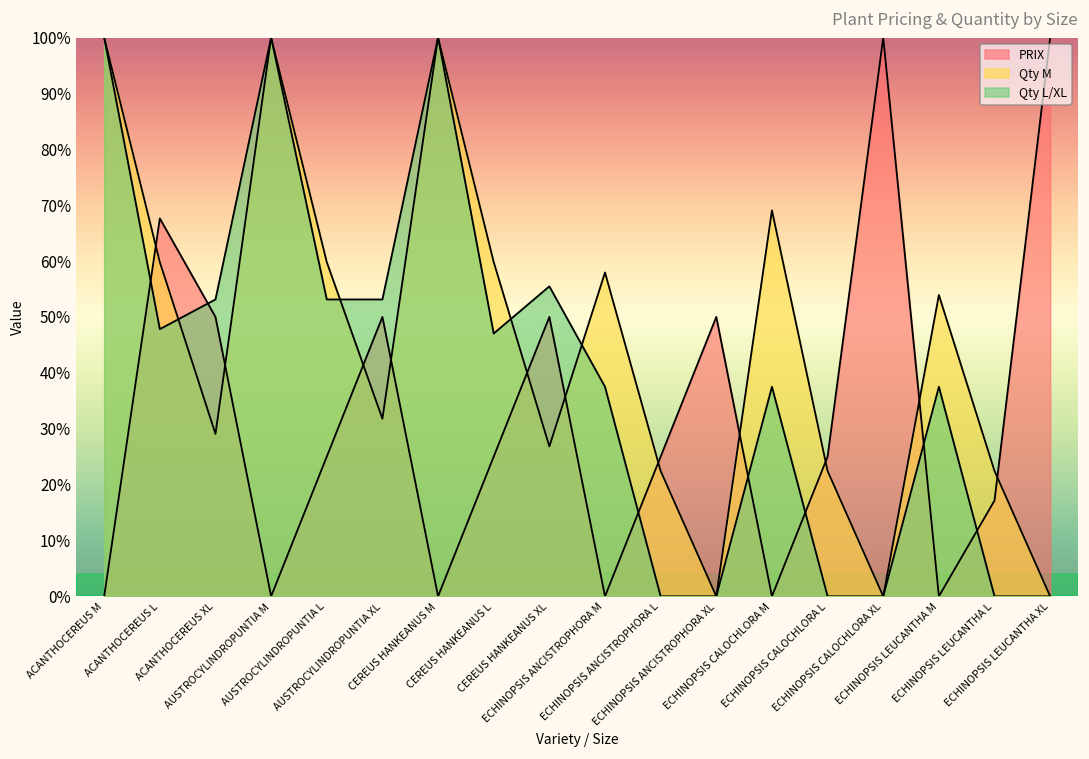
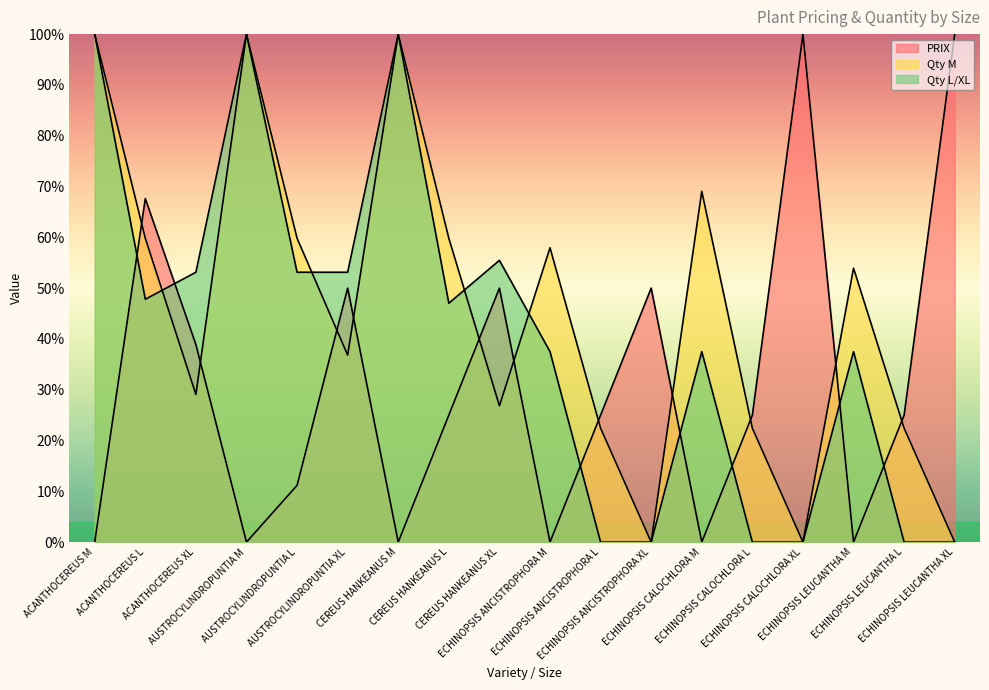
PRIX, ACANTHOCEREUS XL: 50% -> 39%
PRIX, AUSTROCYLINDROPUNTIA L: 25% -> 11%
Qty M, AUSTROCYLINDROPUNTIA XL: 32% -> 37%
PRIX, ECHINOPSIS LEUCANTHA L: 17% -> 25%
